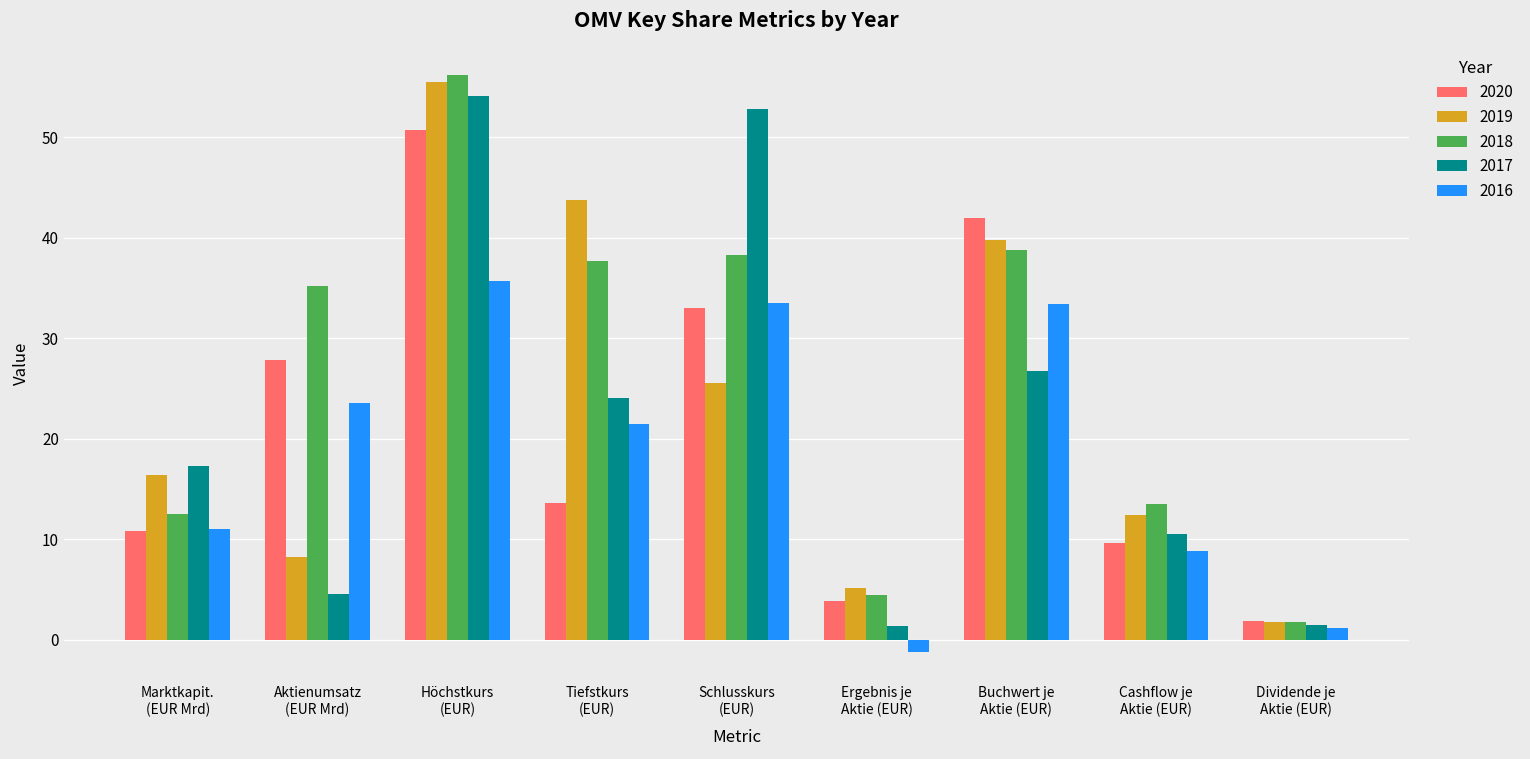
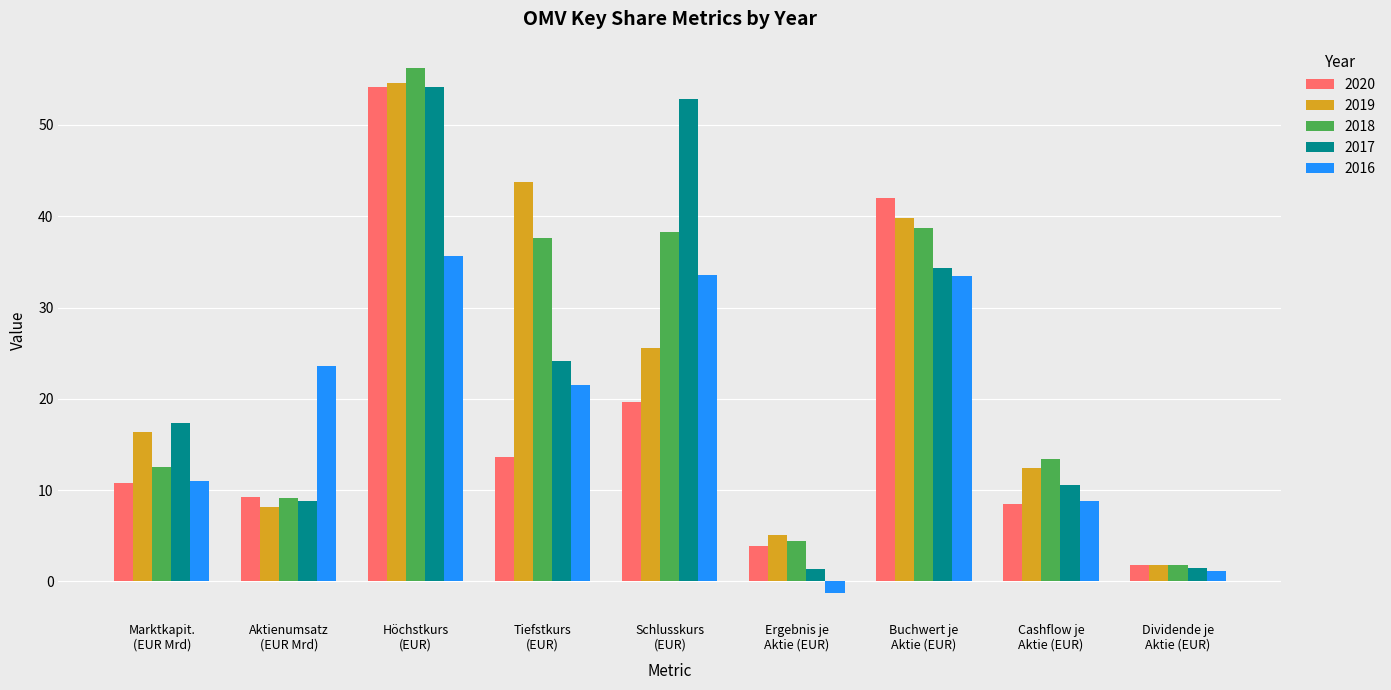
2020, Aktienumsatz (EUR Mrd): 28 -> 9
2018, Aktienumsatz (EUR Mrd): 35 -> 9
2017, Aktienumsatz (EUR Mrd): 5 -> 9
2020, Höchstkurs (EUR): 51 -> 54
2019, Höchstkurs (EUR): 56 -> 55
2020, Schlusskurs (EUR): 33 -> 20
2017, Buchwert je Aktie (EUR): 27 -> 34
2020, Cashflow je Aktie (EUR): 10 -> 9
